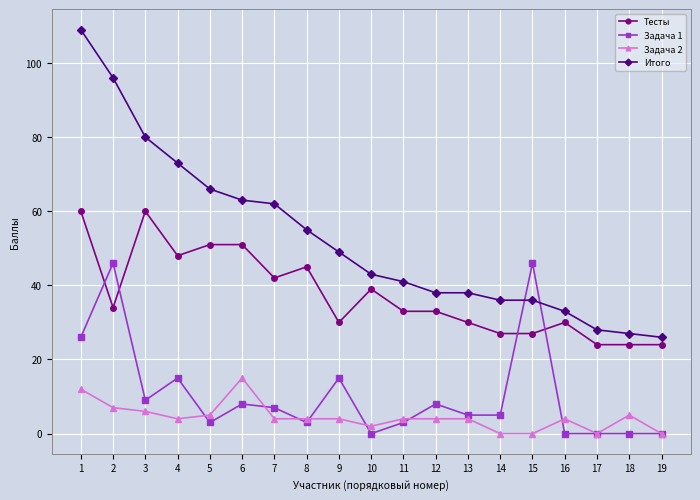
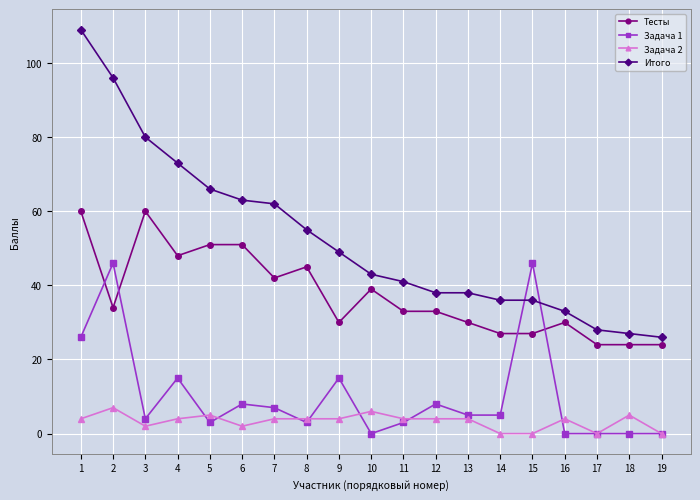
Задача 2, 1: 12 -> 4
Задача 1, 3: 9 -> 4
Задача 2, 3: 6 -> 2
Задача 2, 6: 15 -> 2
Задача 2, 10: 2 -> 6
